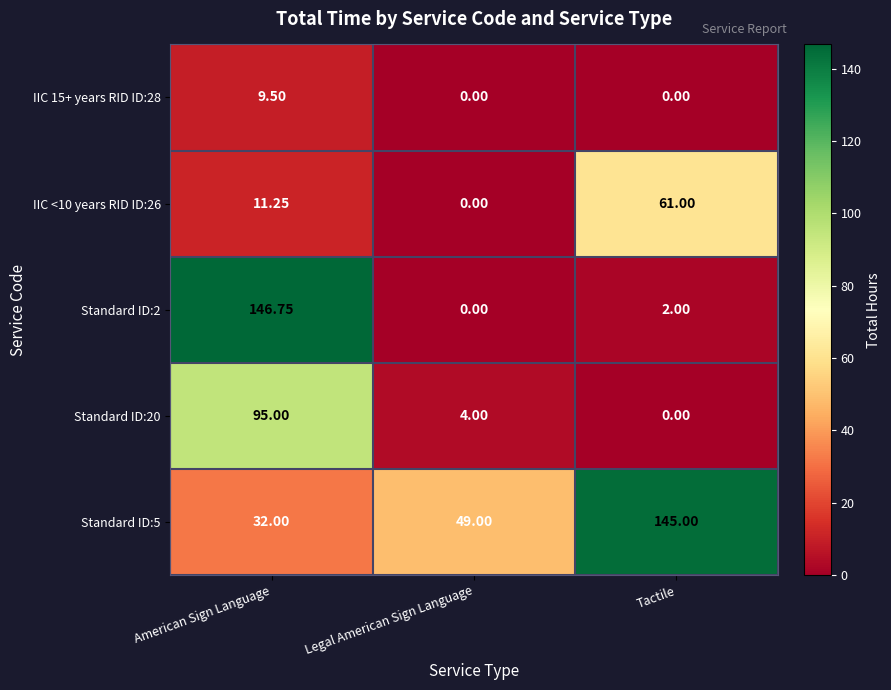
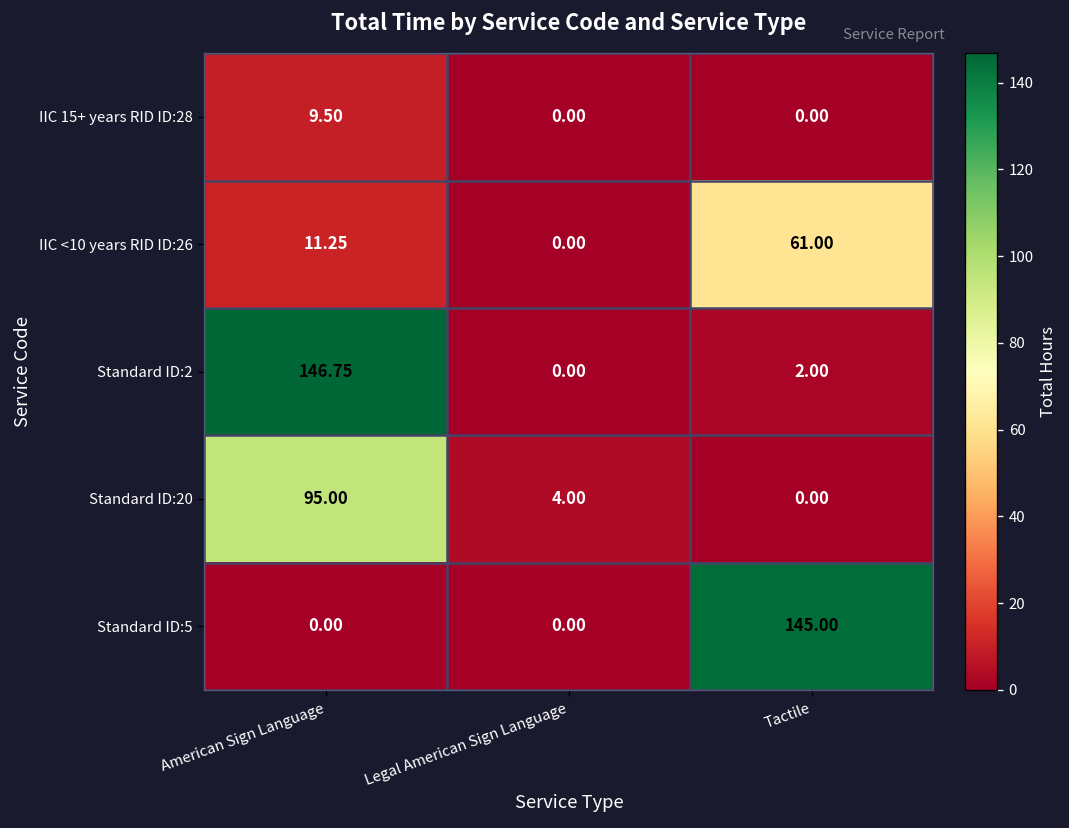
Standard ID:5, American Sign Language: 32.00 -> 0.00
Standard ID:5, Legal American Sign Language: 49.00 -> 0.00
